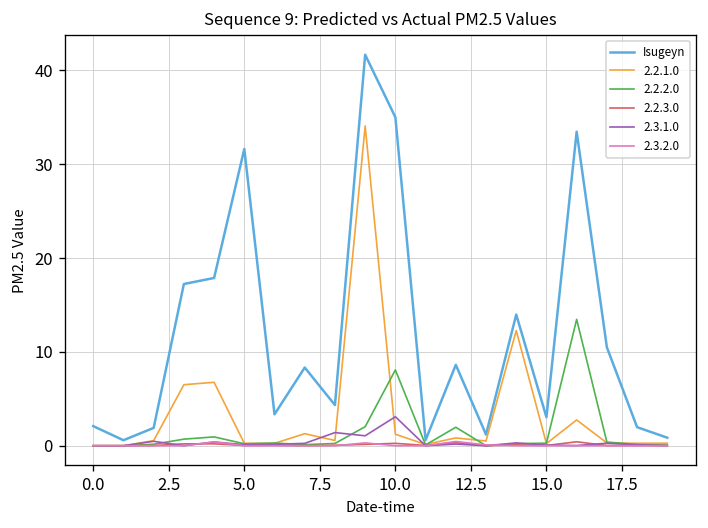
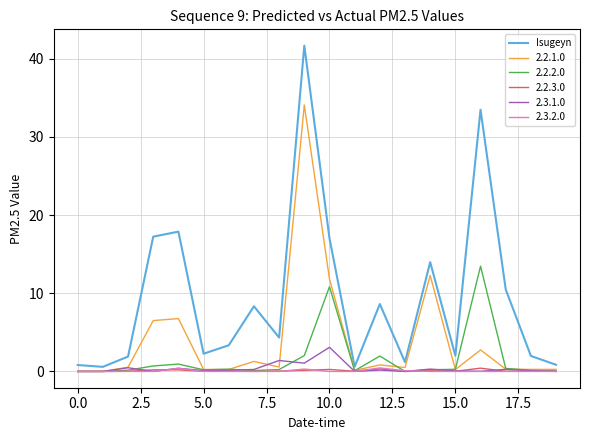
Isugeyn, 0.0: 2 -> 1
Isugeyn, 5.0: 32 -> 2
Isugeyn, 10.0: 35 -> 17
2.2.1.0, 10.0: 1 -> 12
2.2.2.0, 10.0: 8 -> 11
Isugeyn, 15.0: 3 -> 2
